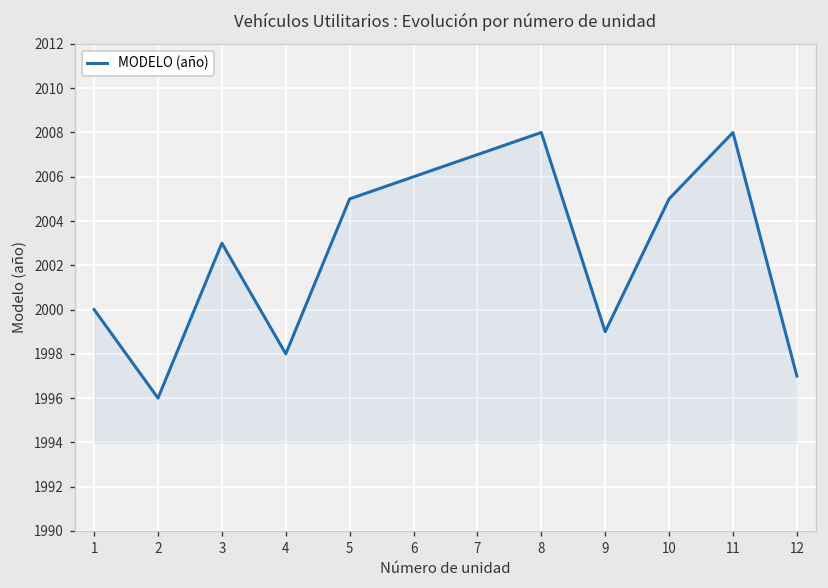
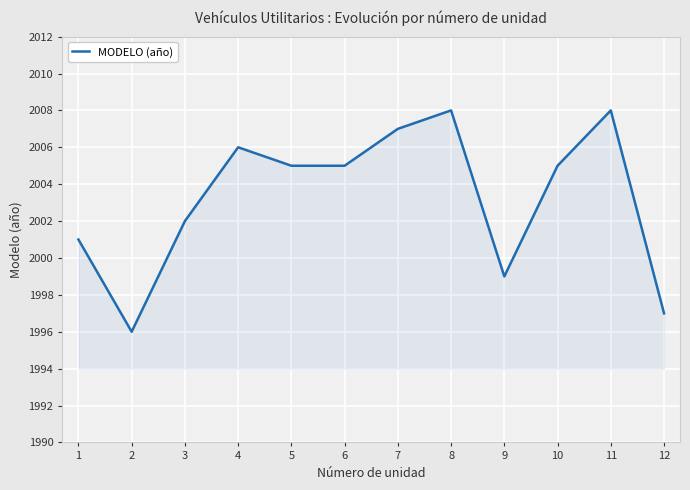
1: 2000 -> 2001
3: 2003 -> 2002
4: 1998 -> 2006
6: 2006 -> 2005
